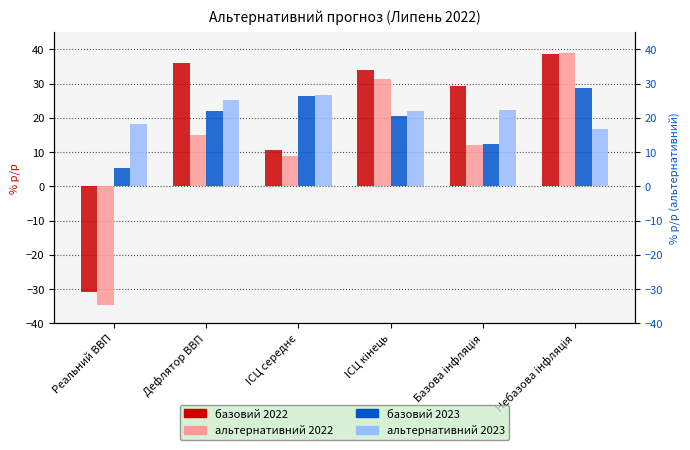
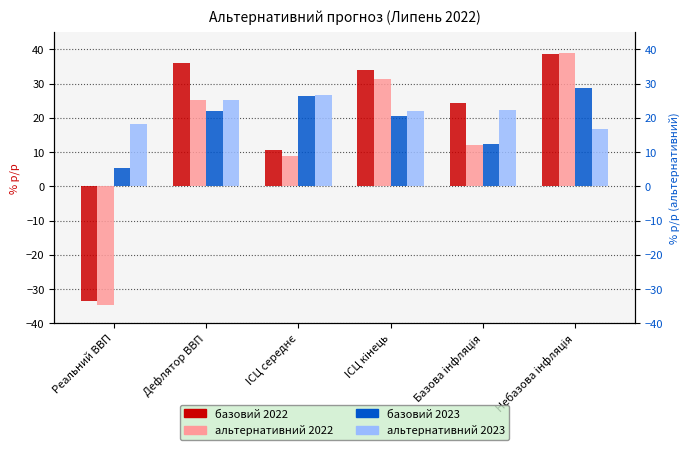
базовий 2022, Реальний ВВП: -31 -> -33
альтернативний 2022, Дефлятор ВВП: 15 -> 25
базовий 2022, Базова інфляція: 29 -> 25
